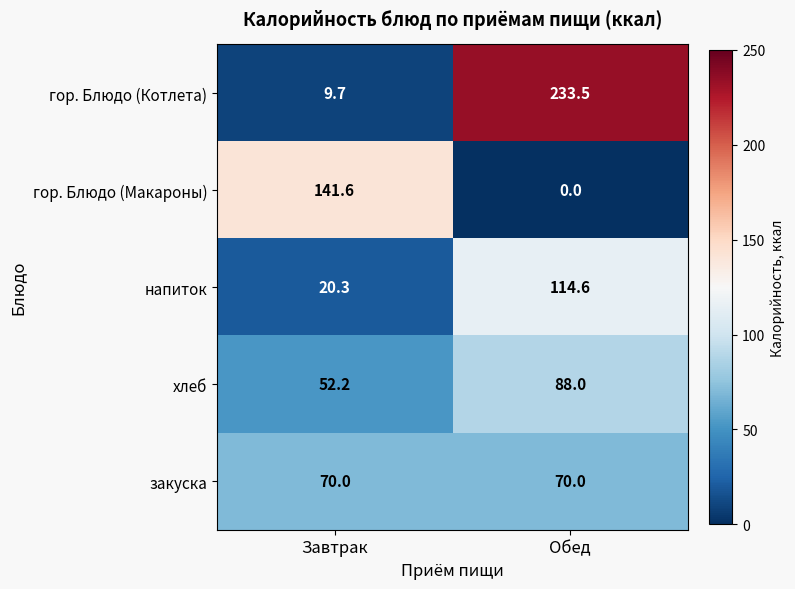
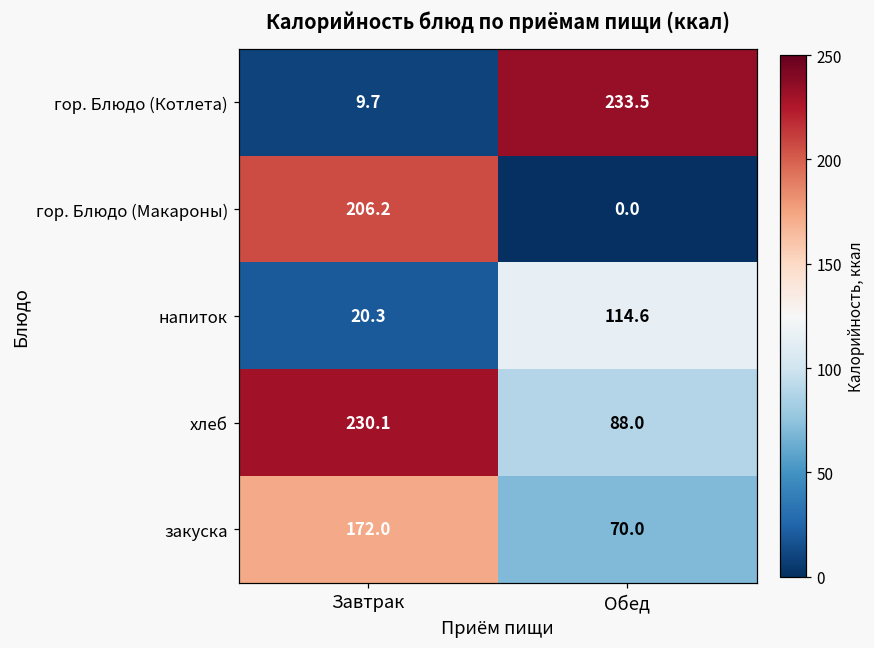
гор. Блюдо (Макароны), Завтрак: 141.6 -> 206.2
хлеб, Завтрак: 52.2 -> 230.1
закуска, Завтрак: 70.0 -> 172.0
